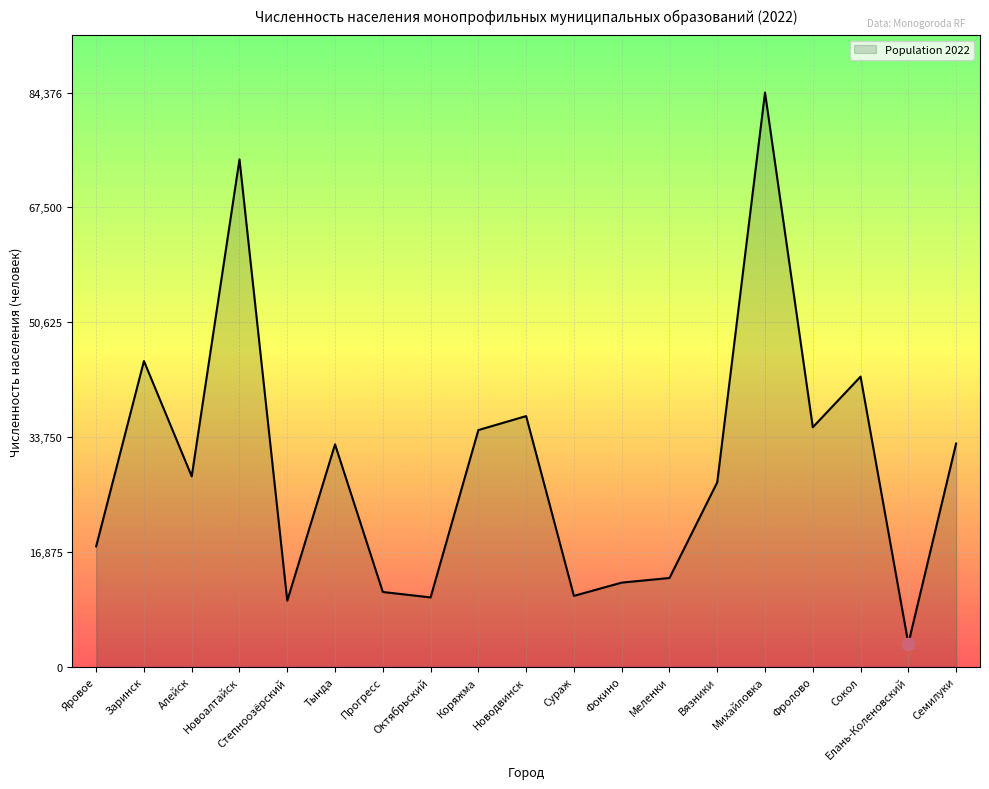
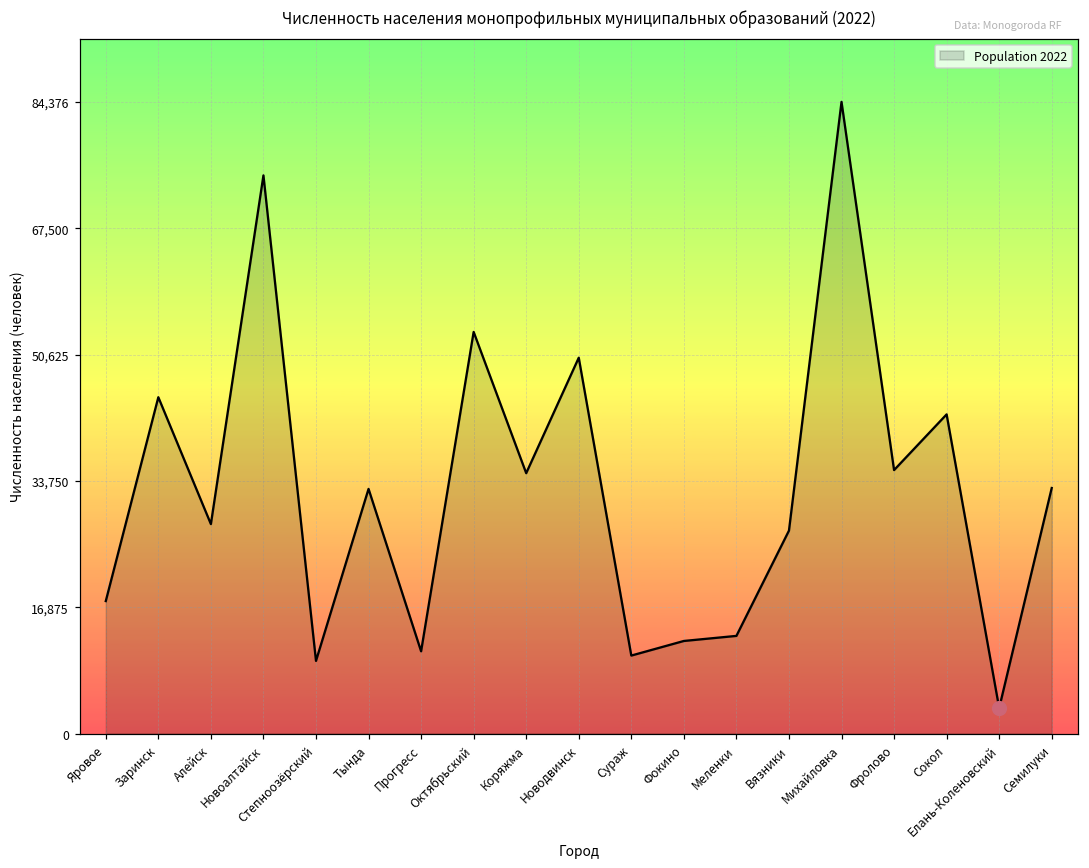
Population 2022, Октябрьский: 10,000 -> 54,000
Population 2022, Новодвинск: 37,000 -> 50,000
